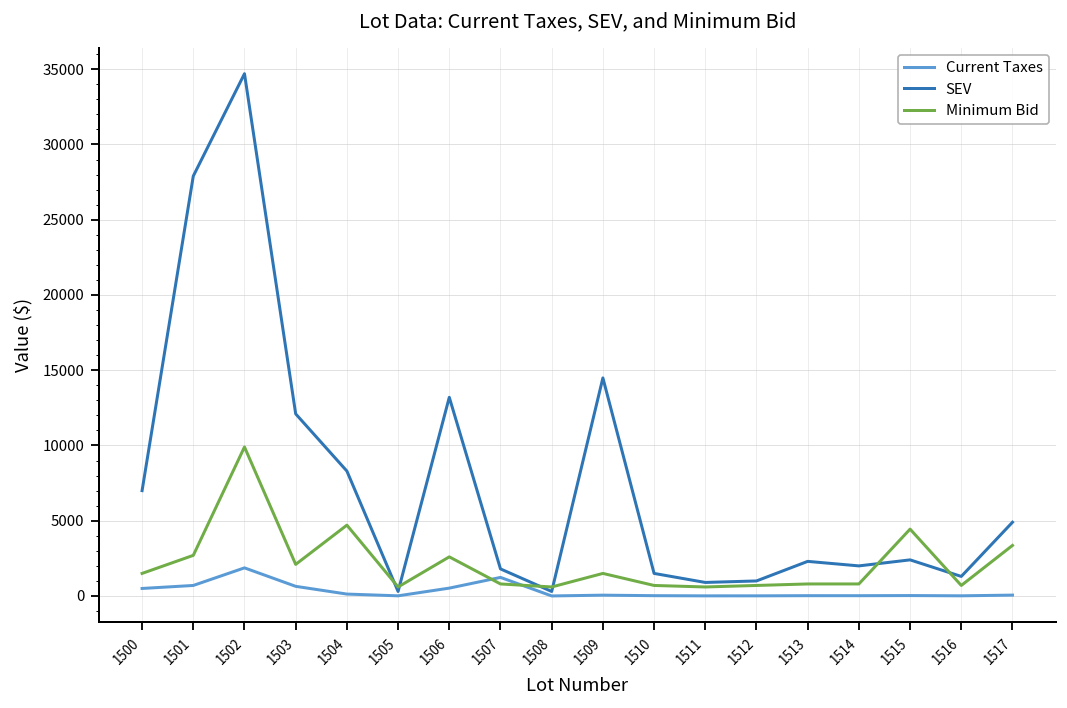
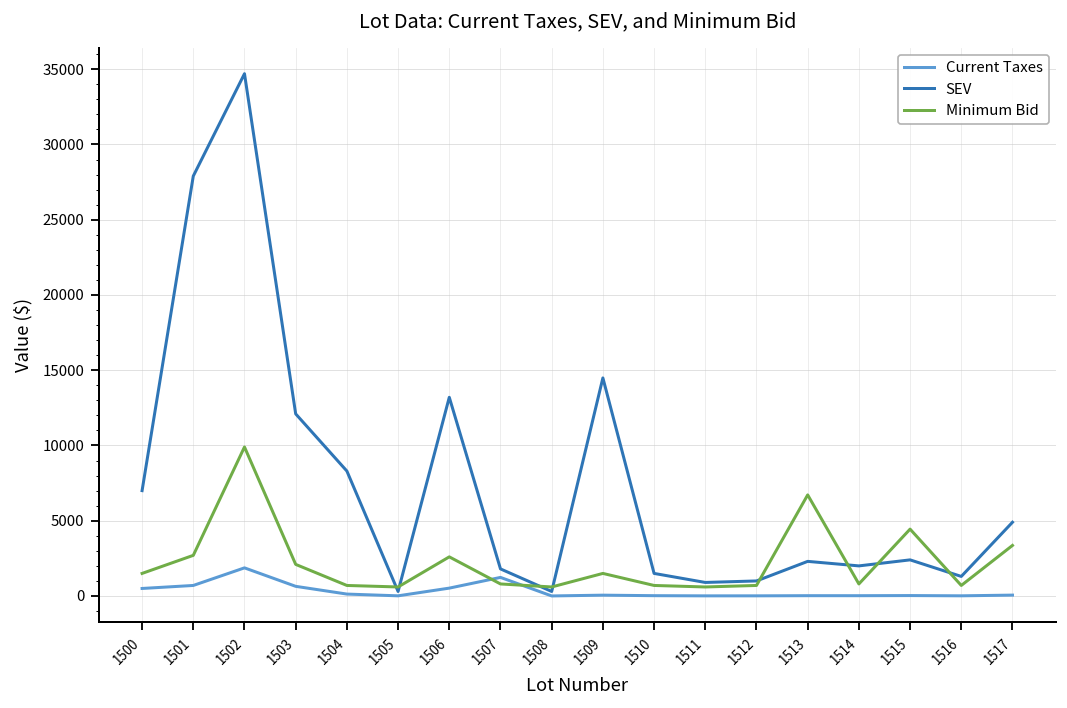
Minimum Bid, 1504: 4700 -> 700
Minimum Bid, 1513: 800 -> 6700
